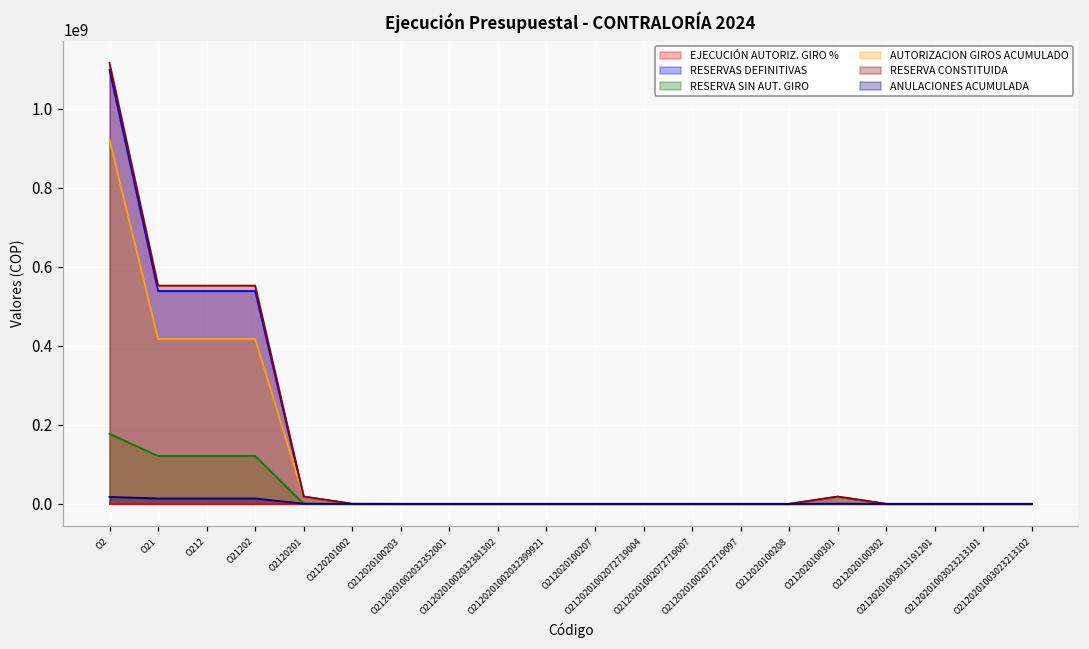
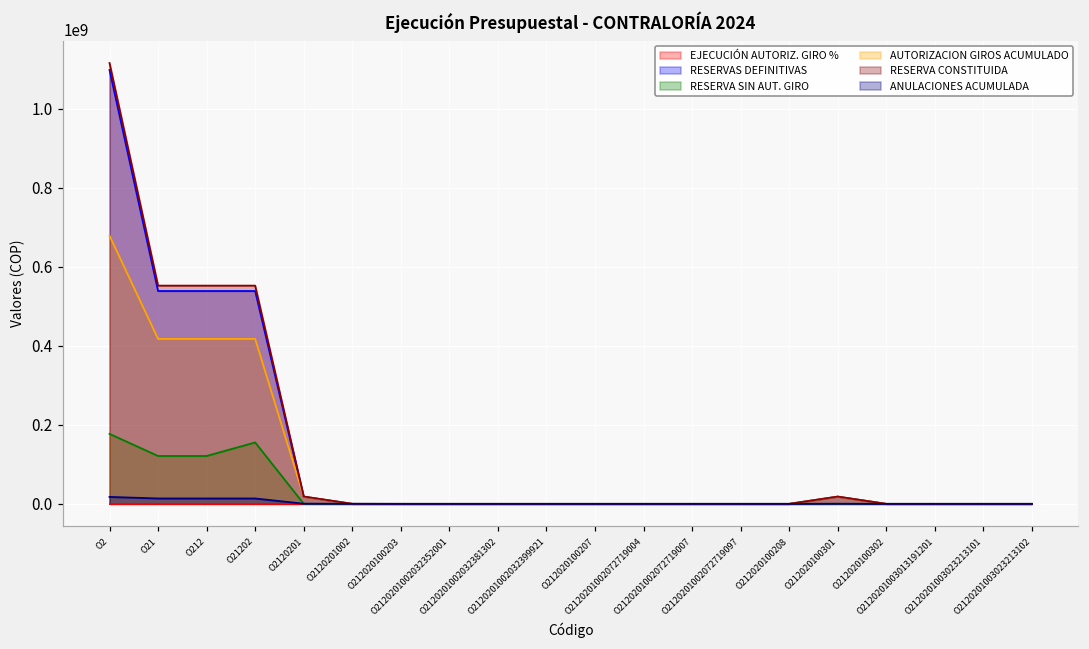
AUTORIZACION GIROS ACUMULADO, O2: 920000000 -> 680000000
RESERVA SIN AUT. GIRO, O21202: 120000000 -> 160000000
